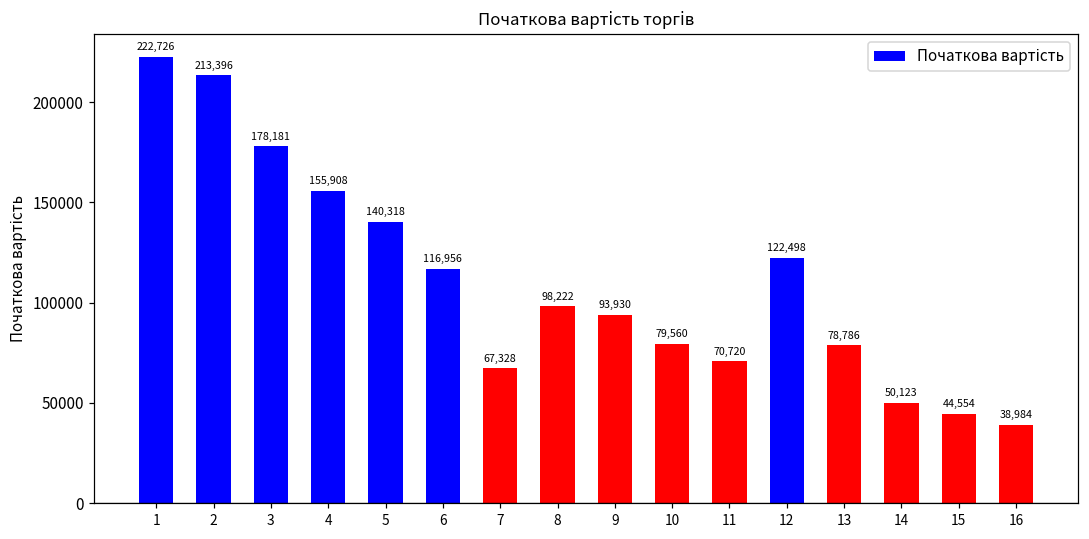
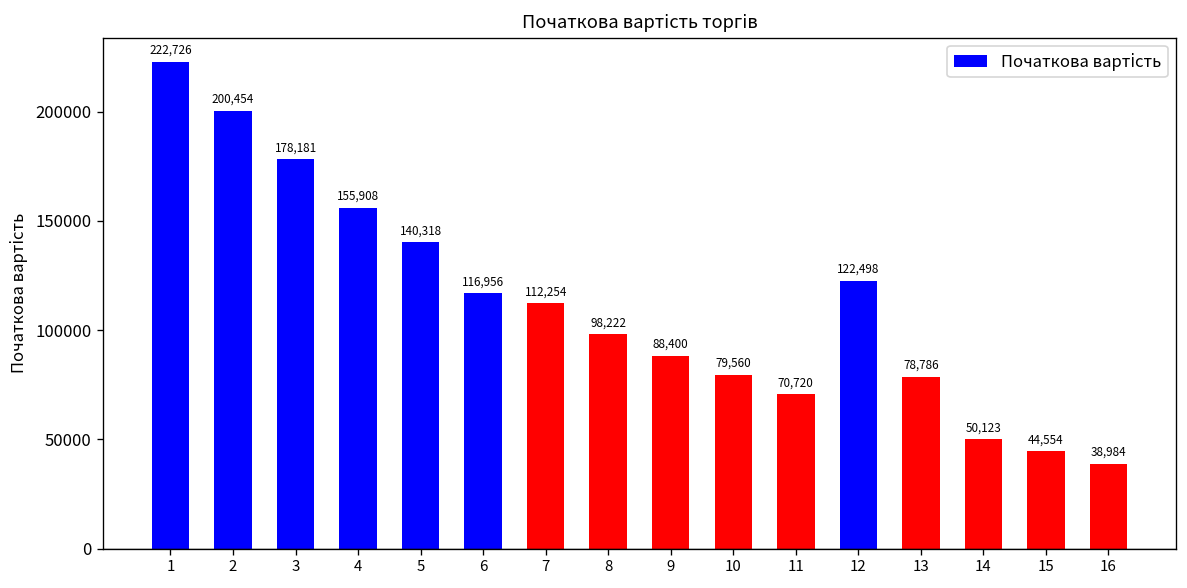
2: 213,396 -> 200,454
7: 67,328 -> 112,254
9: 93,930 -> 88,400
